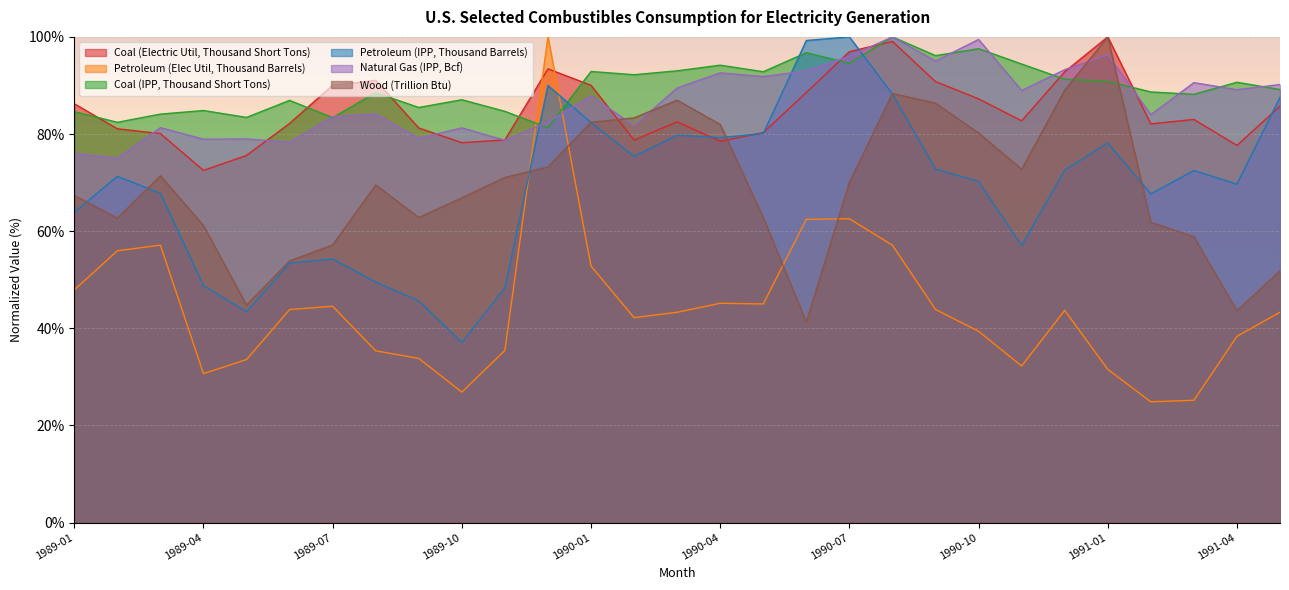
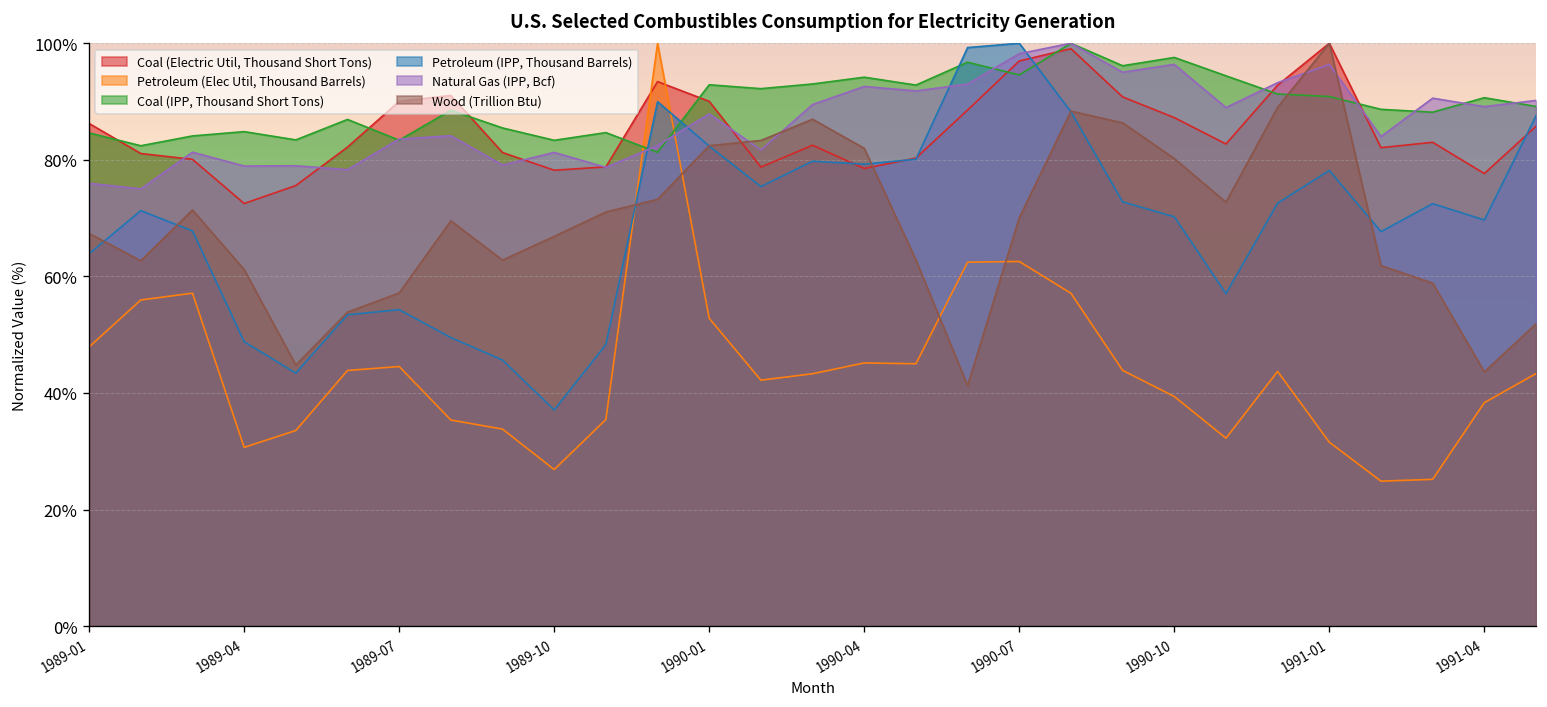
Coal (IPP, Thousand Short Tons), 1989-10: 87% -> 83%
Natural Gas (IPP, Bcf), 1990-07: 96% -> 98%
Natural Gas (IPP, Bcf), 1990-10: 99% -> 96%
